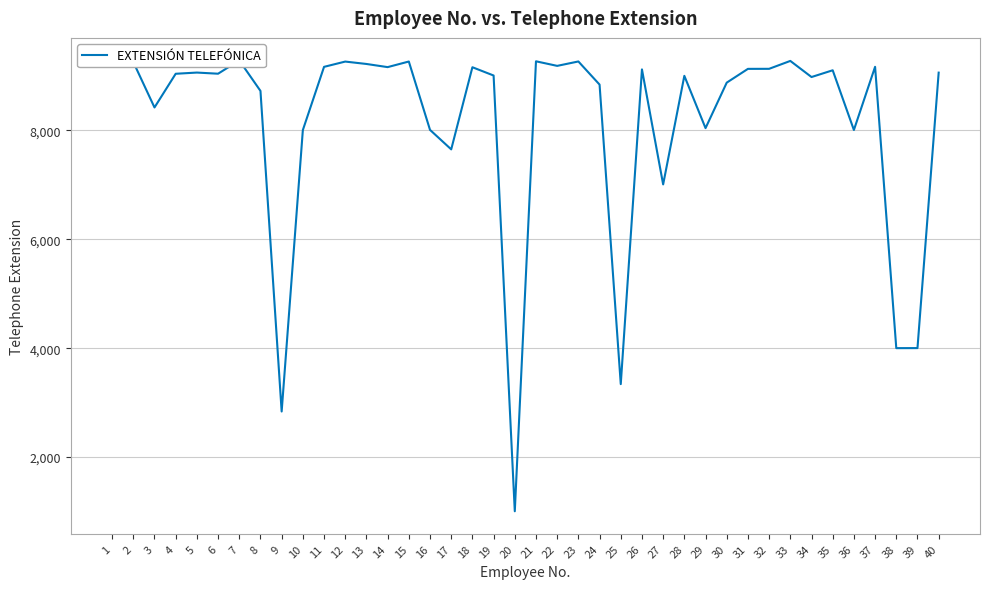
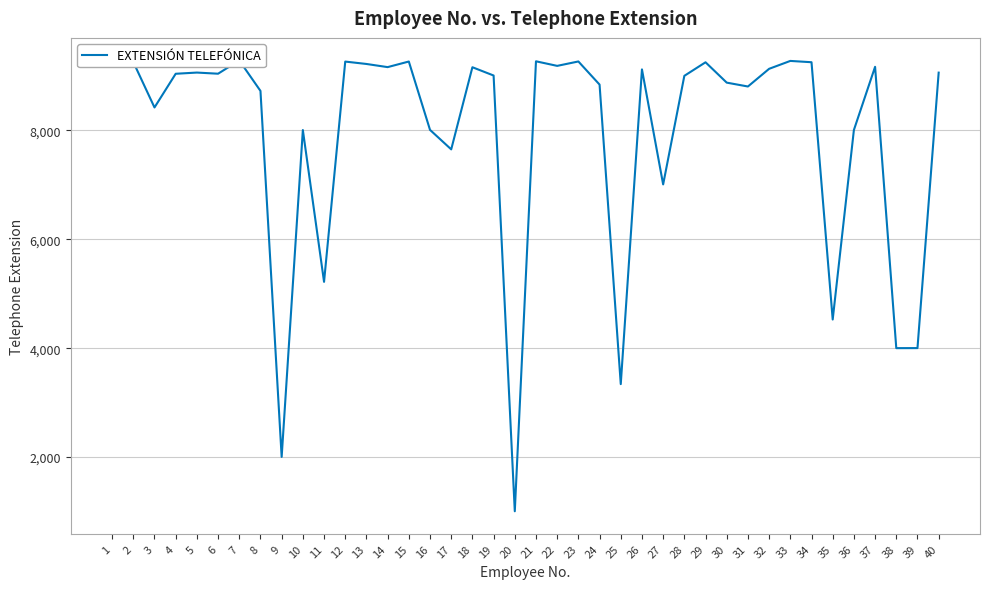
9: 2,800 -> 2,000
11: 9,200 -> 5,200
29: 8,000 -> 9,300
31: 9,100 -> 8,800
34: 9,000 -> 9,300
35: 9,100 -> 4,500
